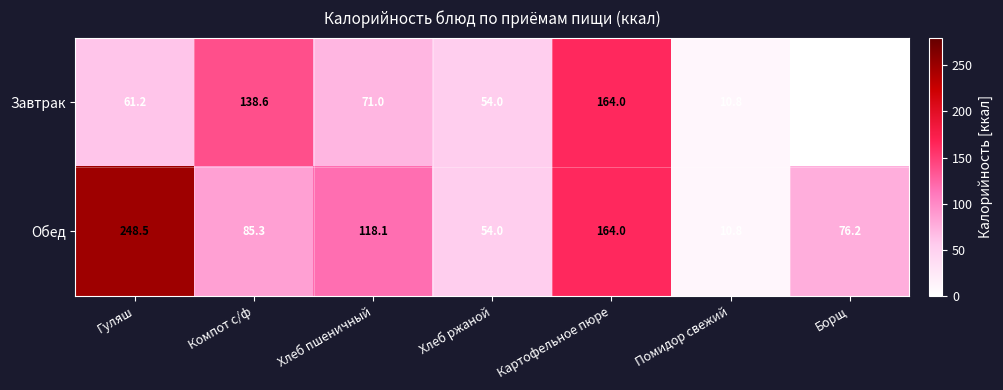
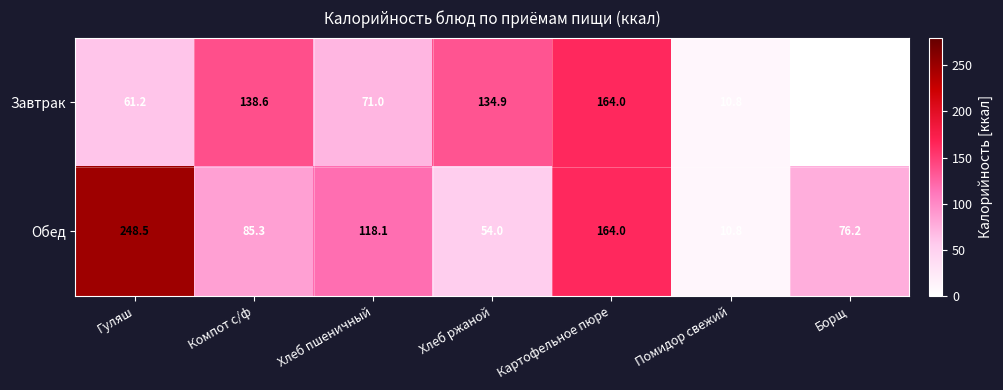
Завтрак, Хлеб ржаной: 54.0 -> 134.9
